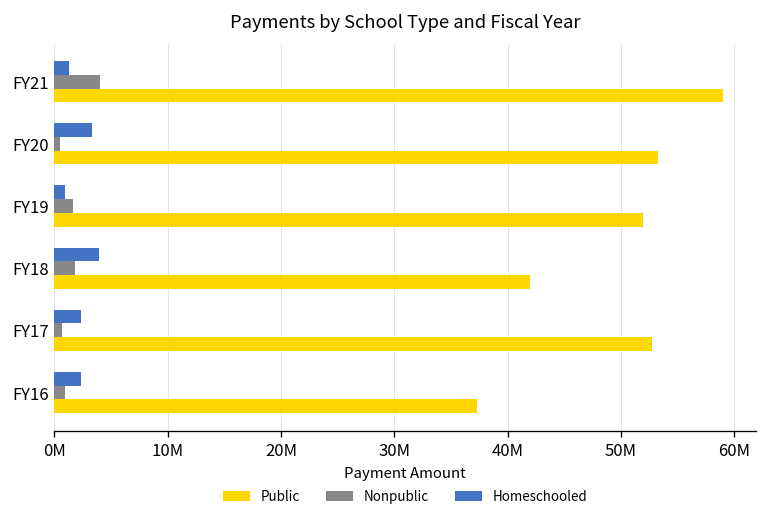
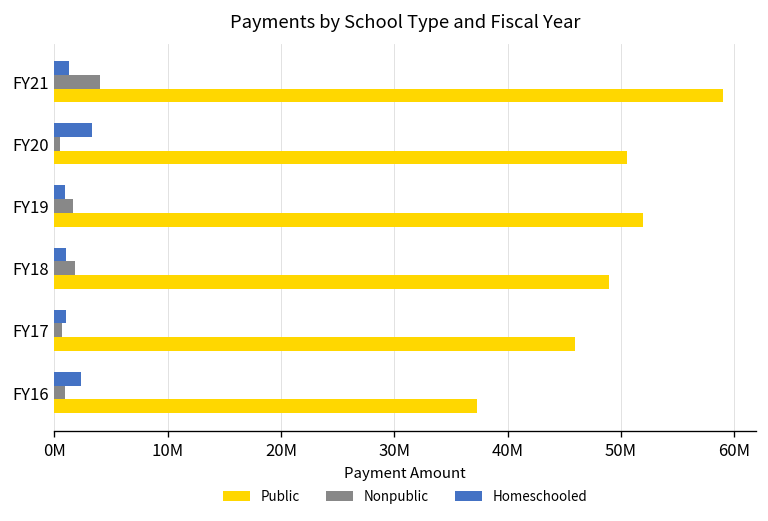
Public, FY20: 53000000 -> 51000000
Homeschooled, FY18: 4000000 -> 1000000
Public, FY18: 42000000 -> 49000000
Homeschooled, FY17: 2000000 -> 1000000
Public, FY17: 53000000 -> 46000000
